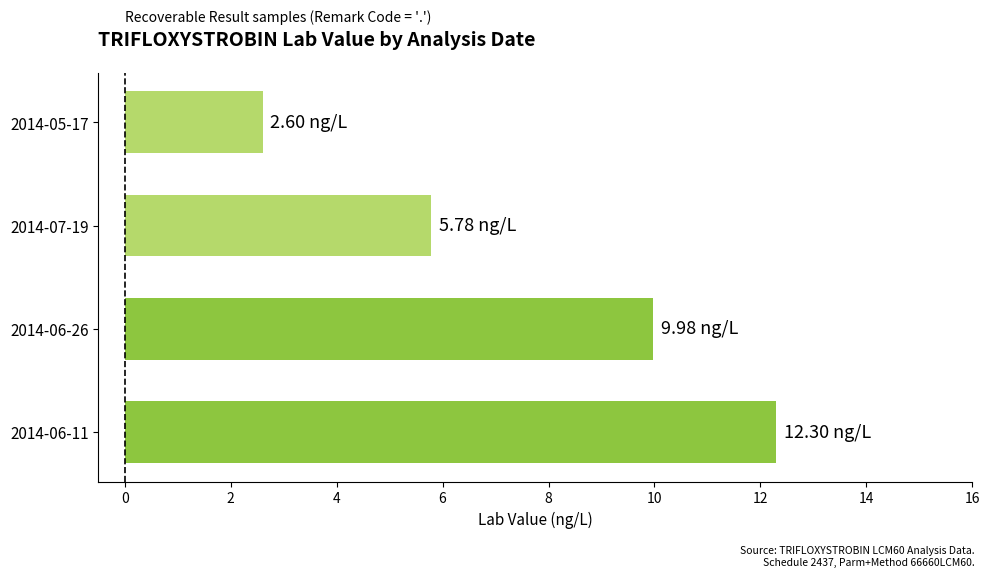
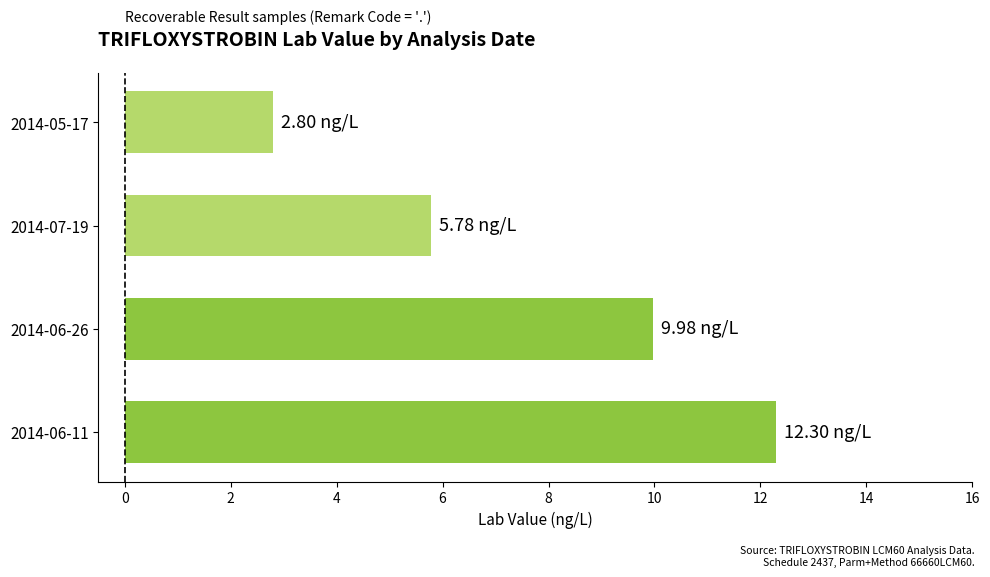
2014-05-17: 2.60 -> 2.80
